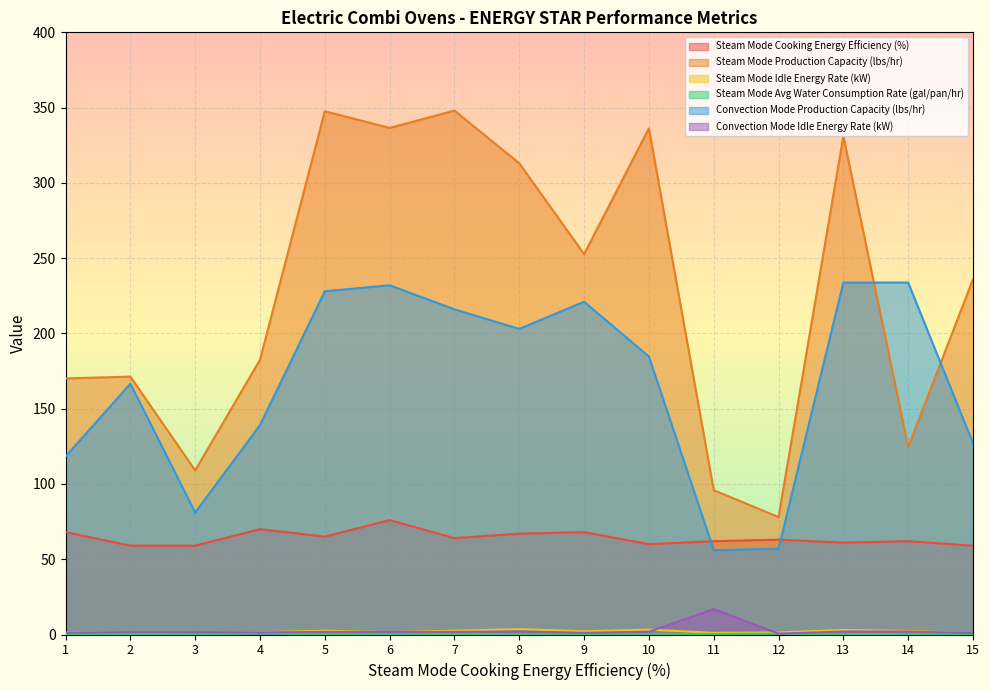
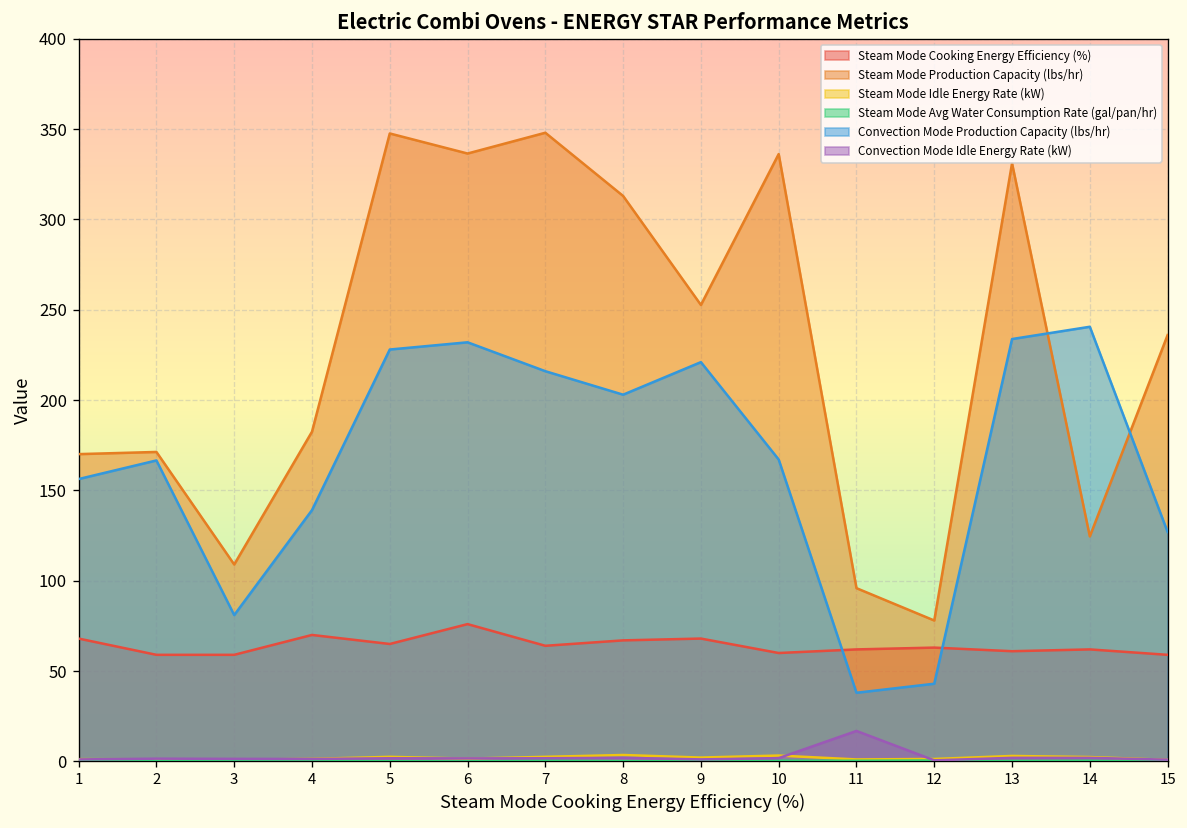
Convection Mode Production Capacity (lbs/hr), 1: 118 -> 156
Convection Mode Production Capacity (lbs/hr), 10: 185 -> 167
Convection Mode Production Capacity (lbs/hr), 11: 56 -> 38
Convection Mode Production Capacity (lbs/hr), 12: 57 -> 43
Convection Mode Production Capacity (lbs/hr), 14: 234 -> 241
